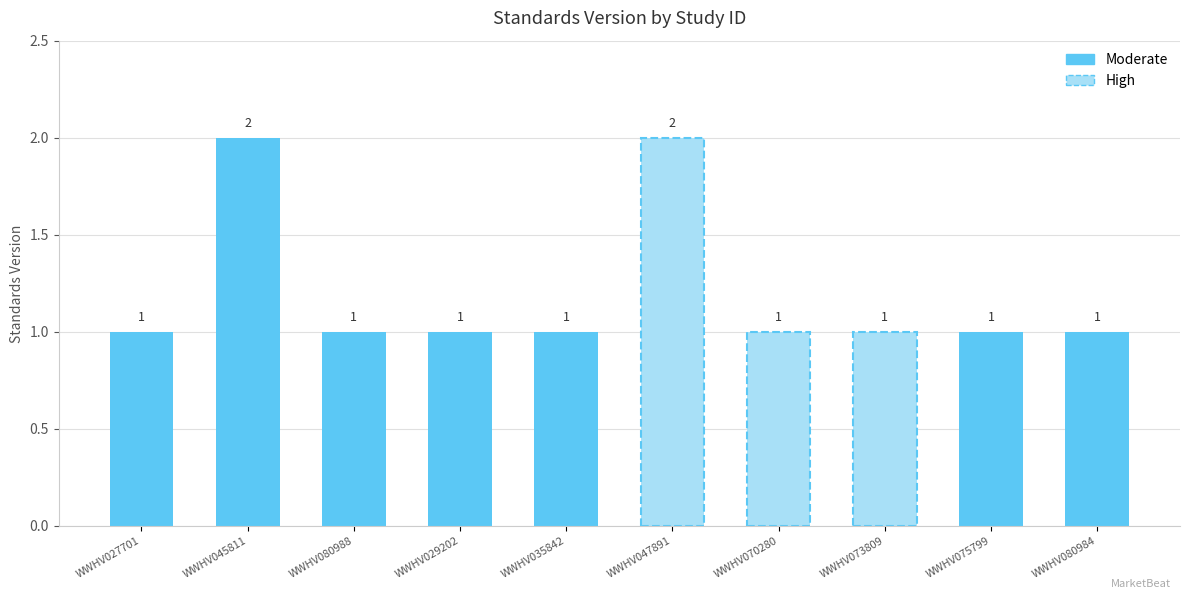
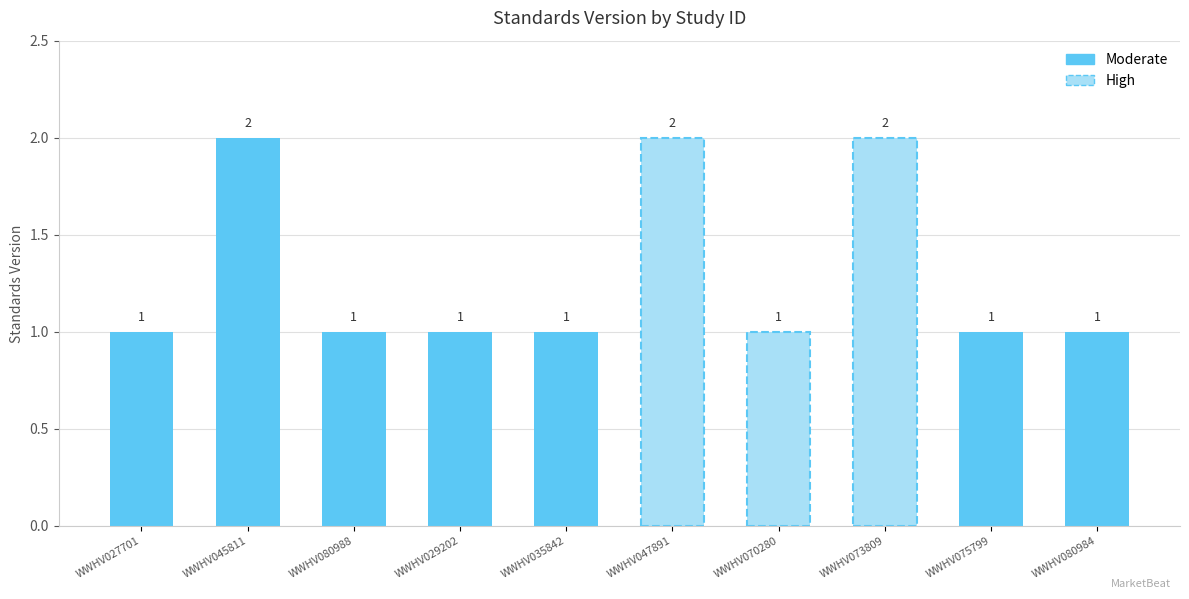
WWHV073809: 1 -> 2
